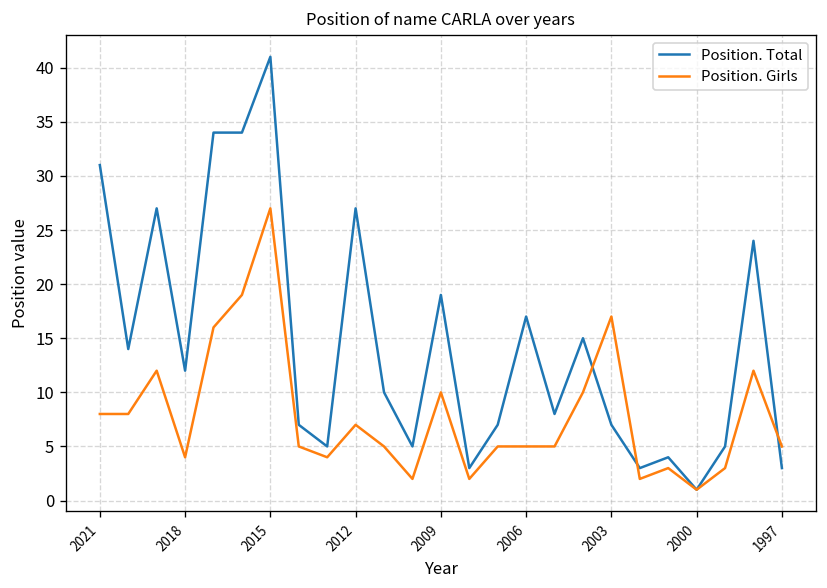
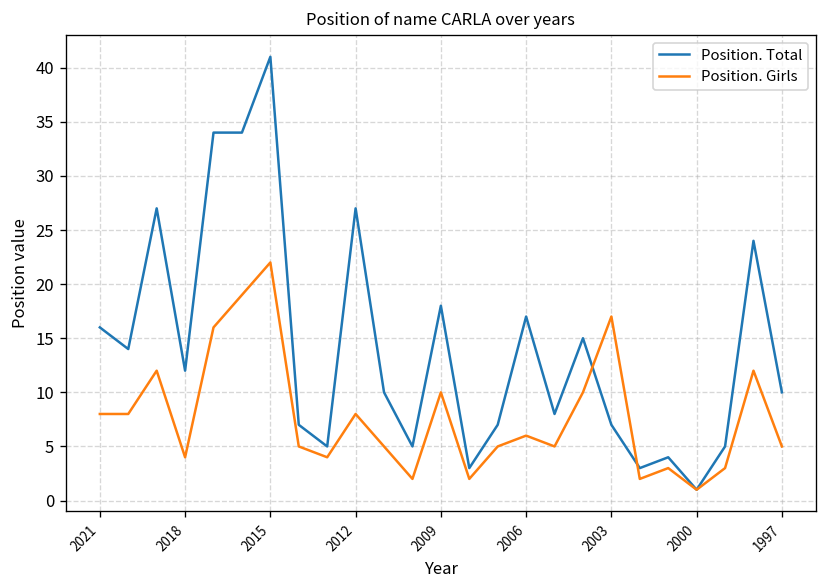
Position. Total, 2021: 31 -> 16
Position. Girls, 2015: 27 -> 22
Position. Girls, 2012: 7 -> 8
Position. Total, 2009: 19 -> 18
Position. Girls, 2006: 5 -> 6
Position. Total, 1997: 3 -> 10
